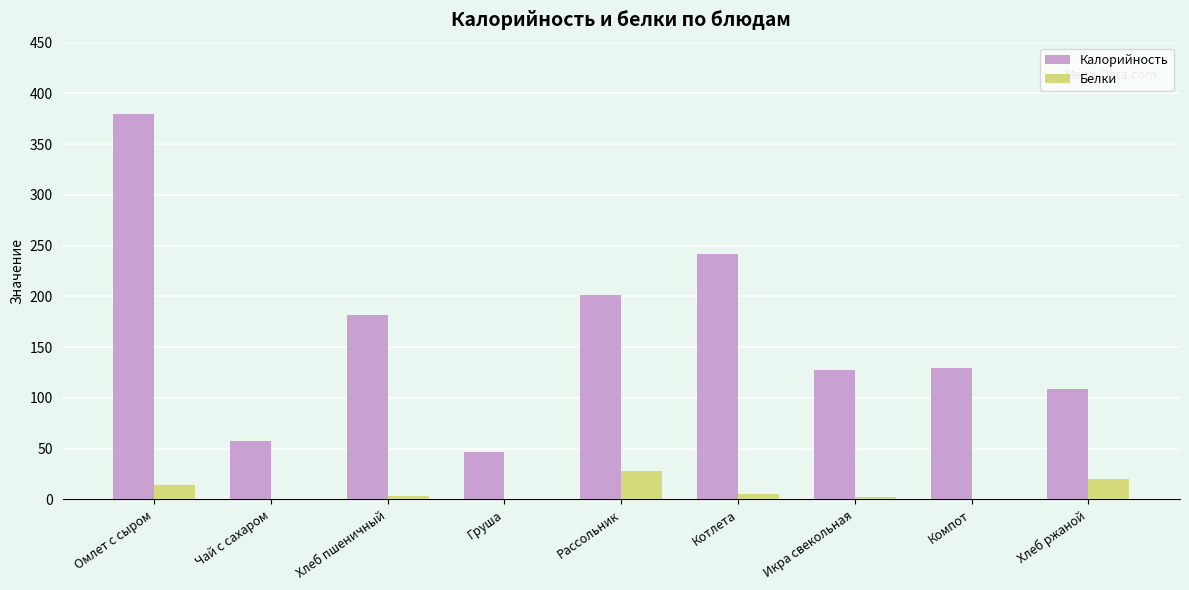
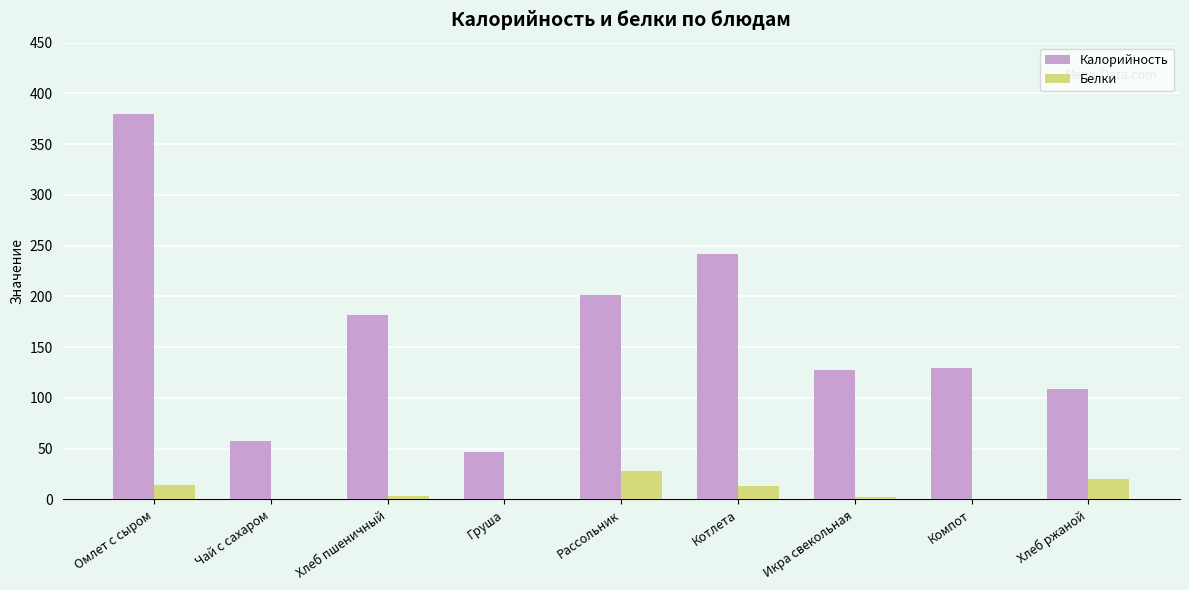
Белки, Котлета: 5 -> 13
